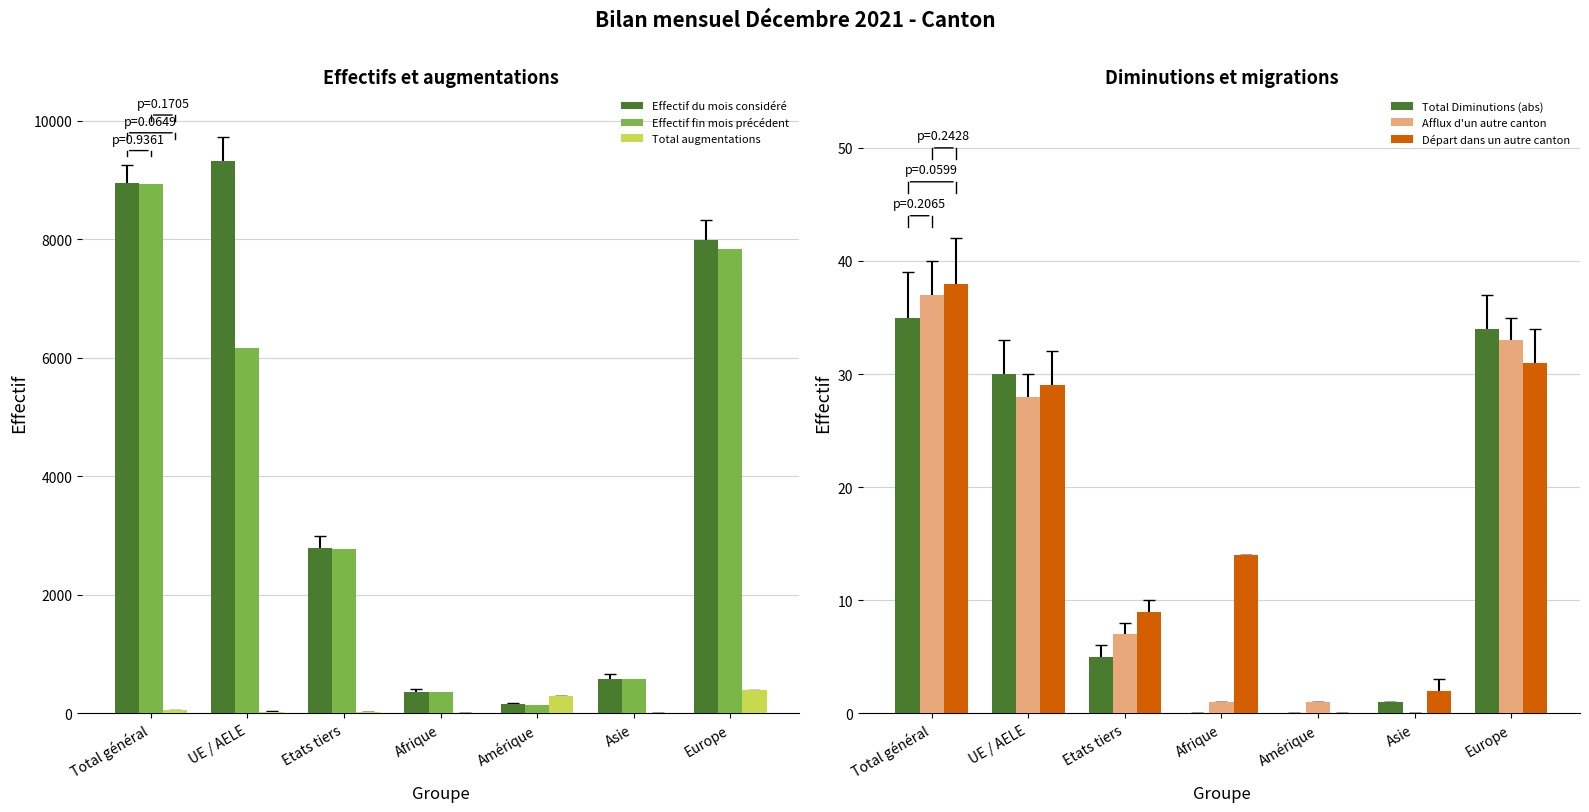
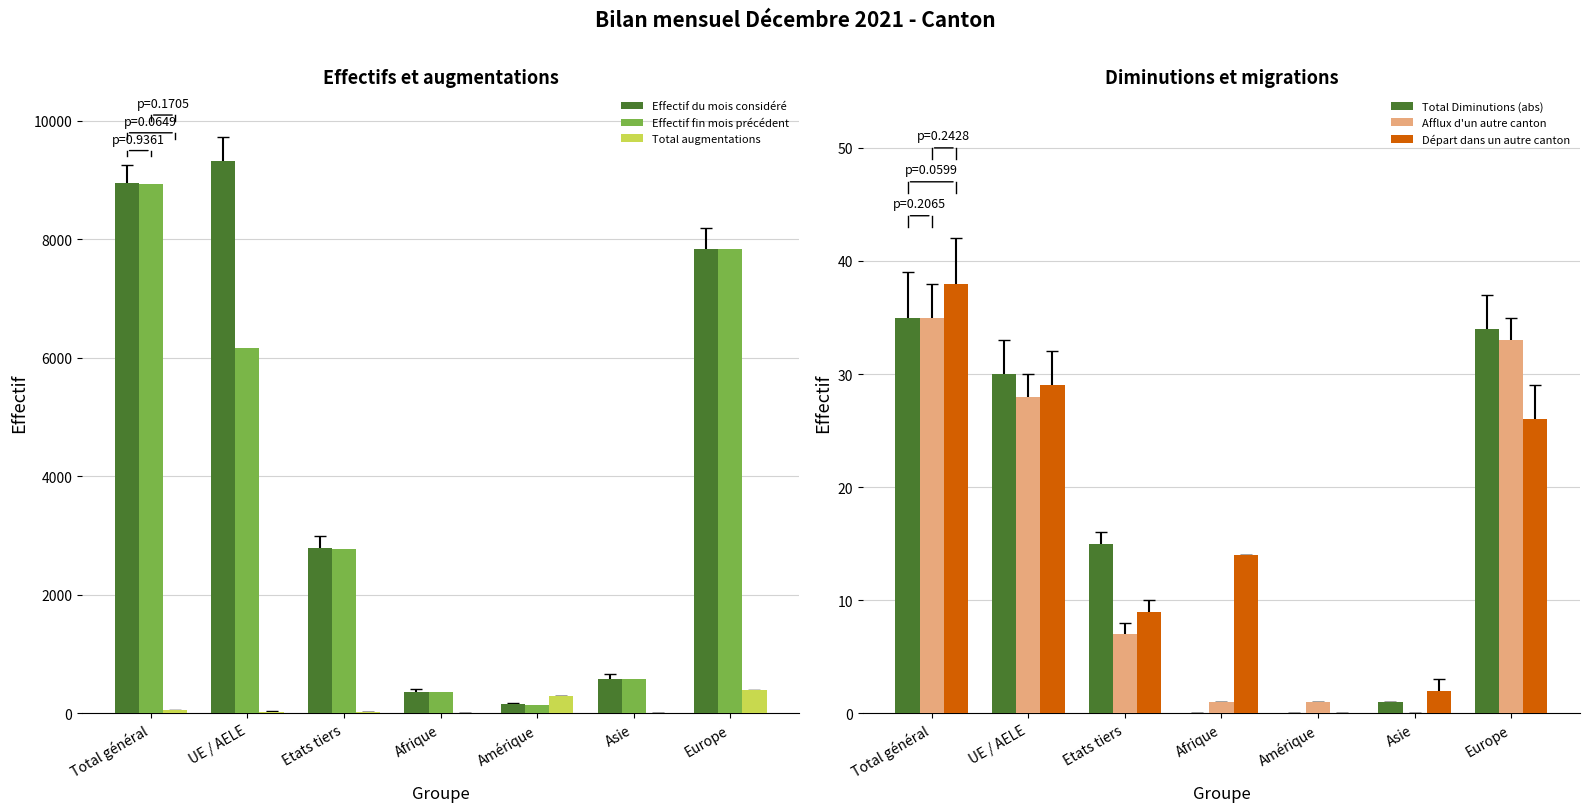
Effectifs et augmentations, Effectif du mois considéré, Europe: 8000 -> 7800
Diminutions et migrations, Afflux d'un autre canton, Total général: 37 -> 35
Diminutions et migrations, Total Diminutions (abs), Etats tiers: 5.0 -> 15.0
Diminutions et migrations, Départ dans un autre canton, Europe: 31.0 -> 26.0
